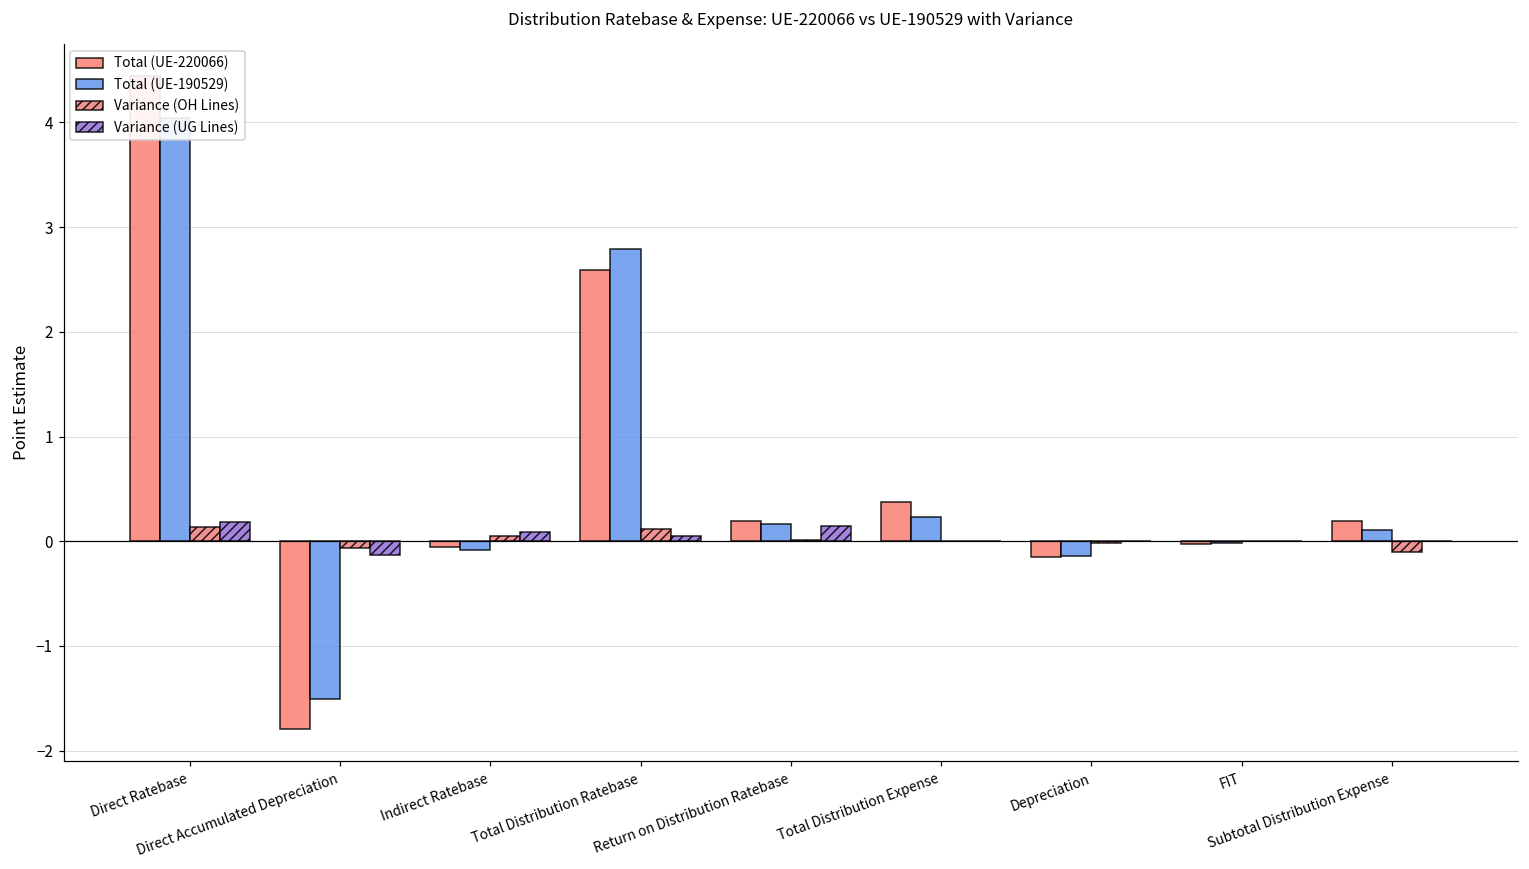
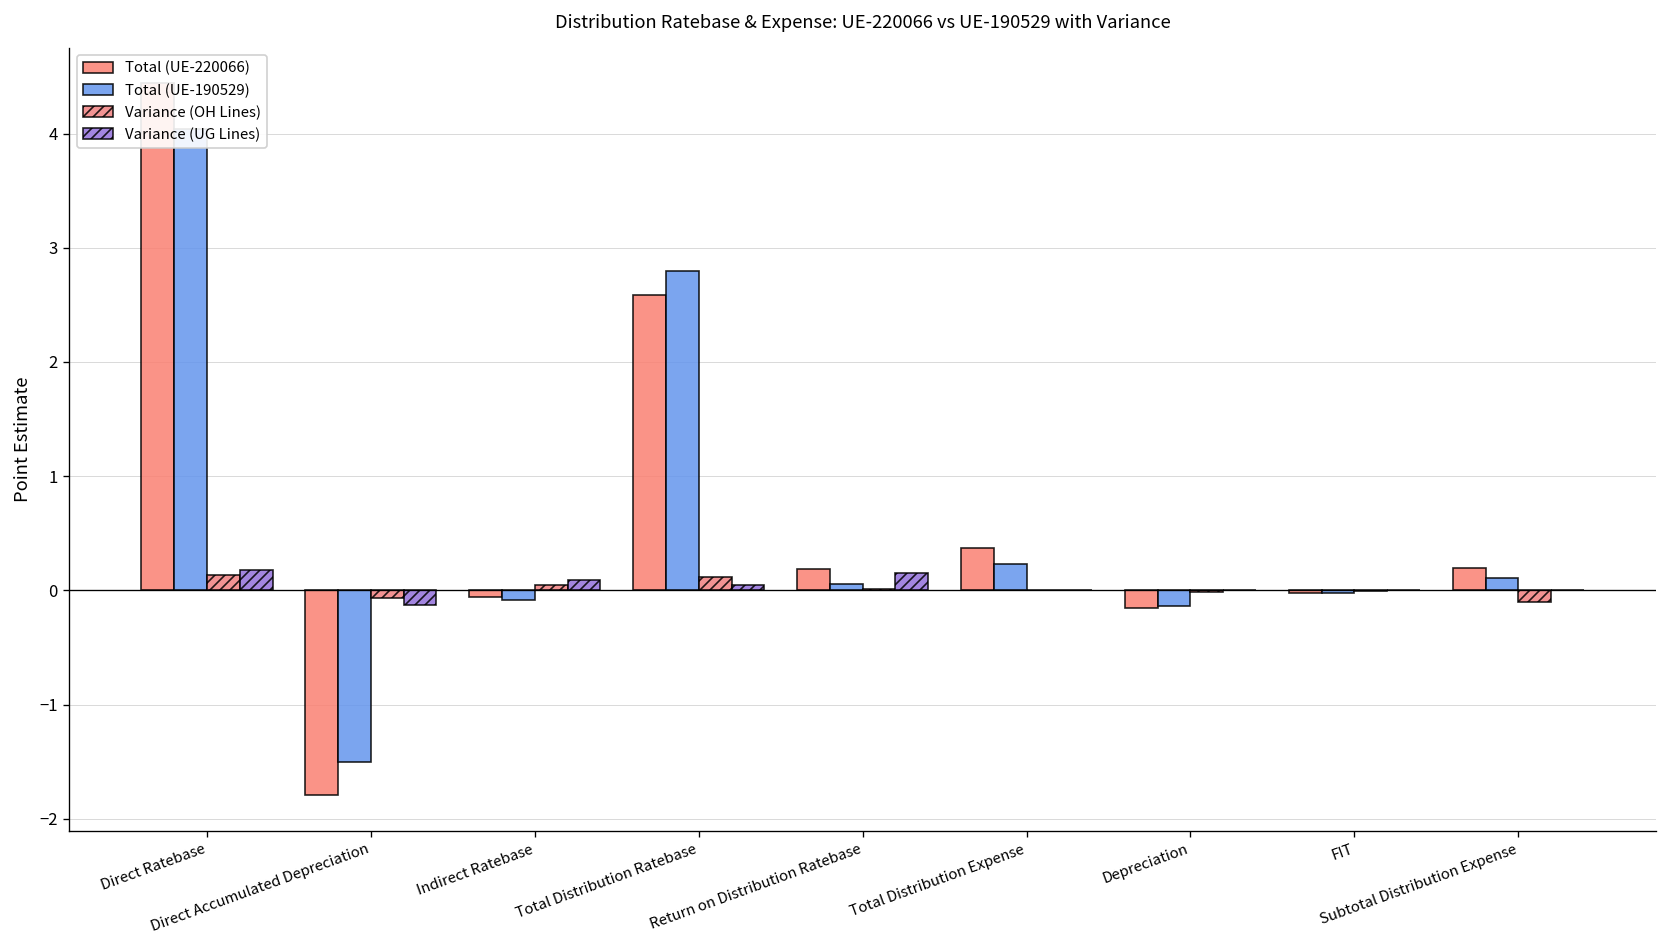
Total (UE-190529), Return on Distribution Ratebase: 0.2 -> 0.1
